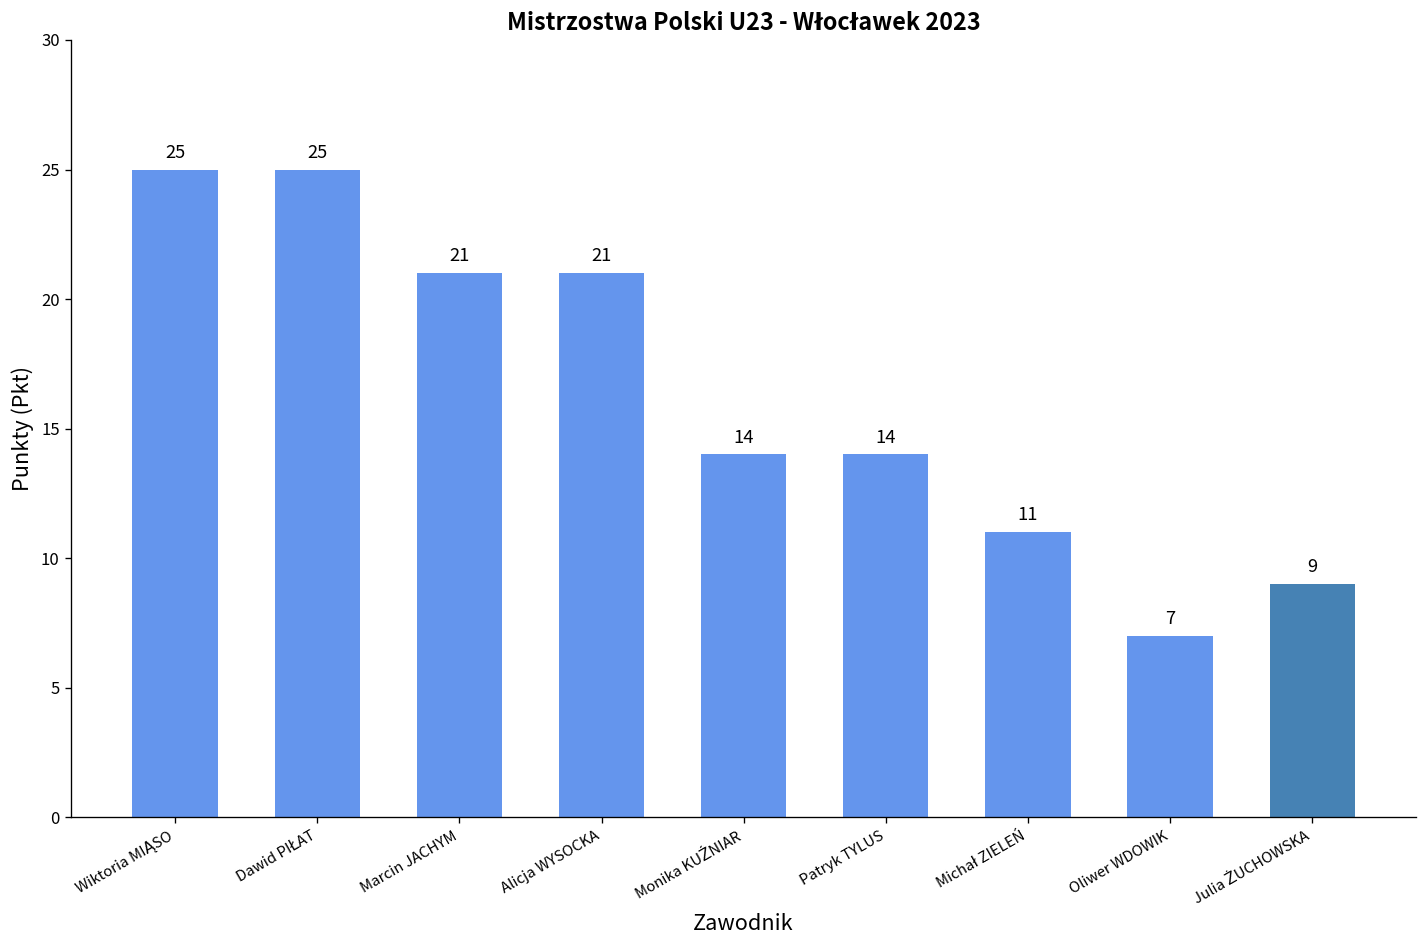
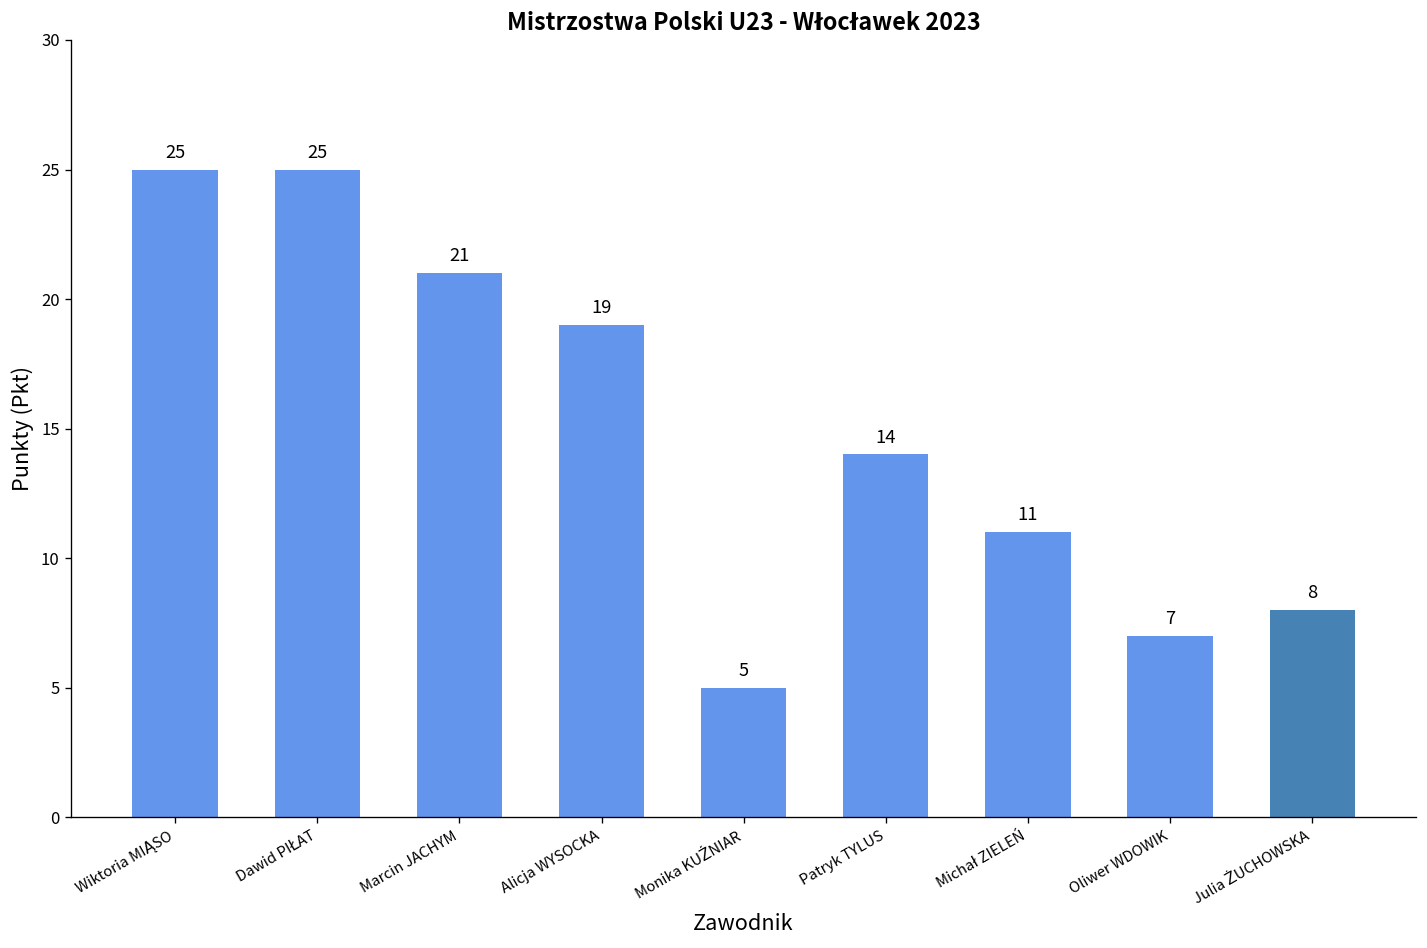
Alicja WYSOCKA: 21 -> 19
Monika KUŹNIAR: 14 -> 5
Julia ŻUCHOWSKA: 9 -> 8
